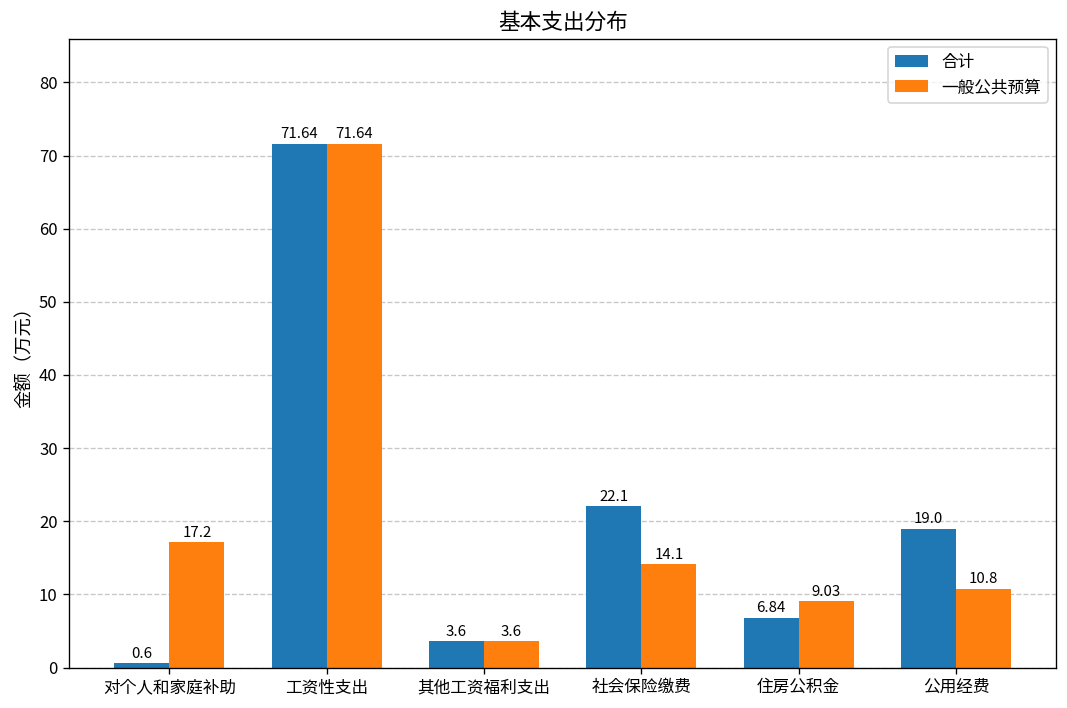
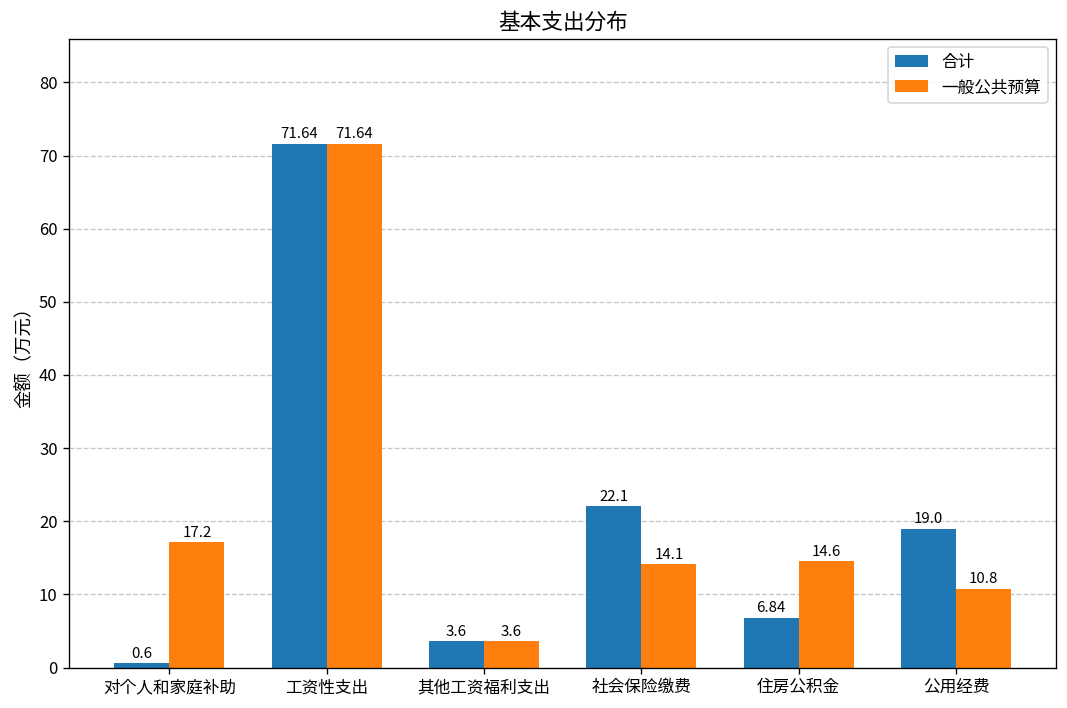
一般公共预算, 住房公积金: 9.03 -> 14.6
